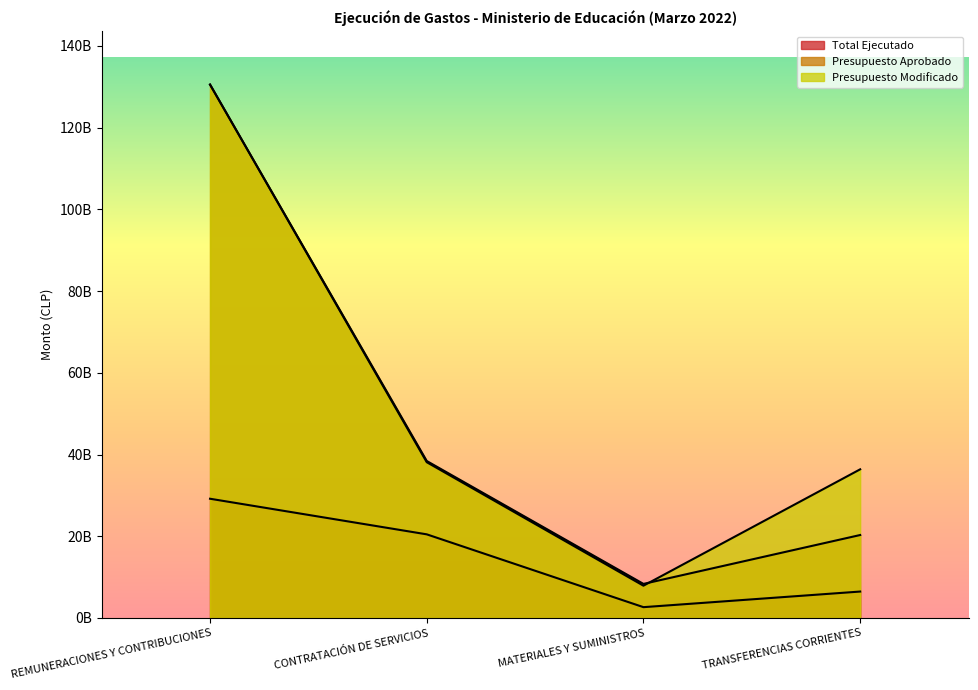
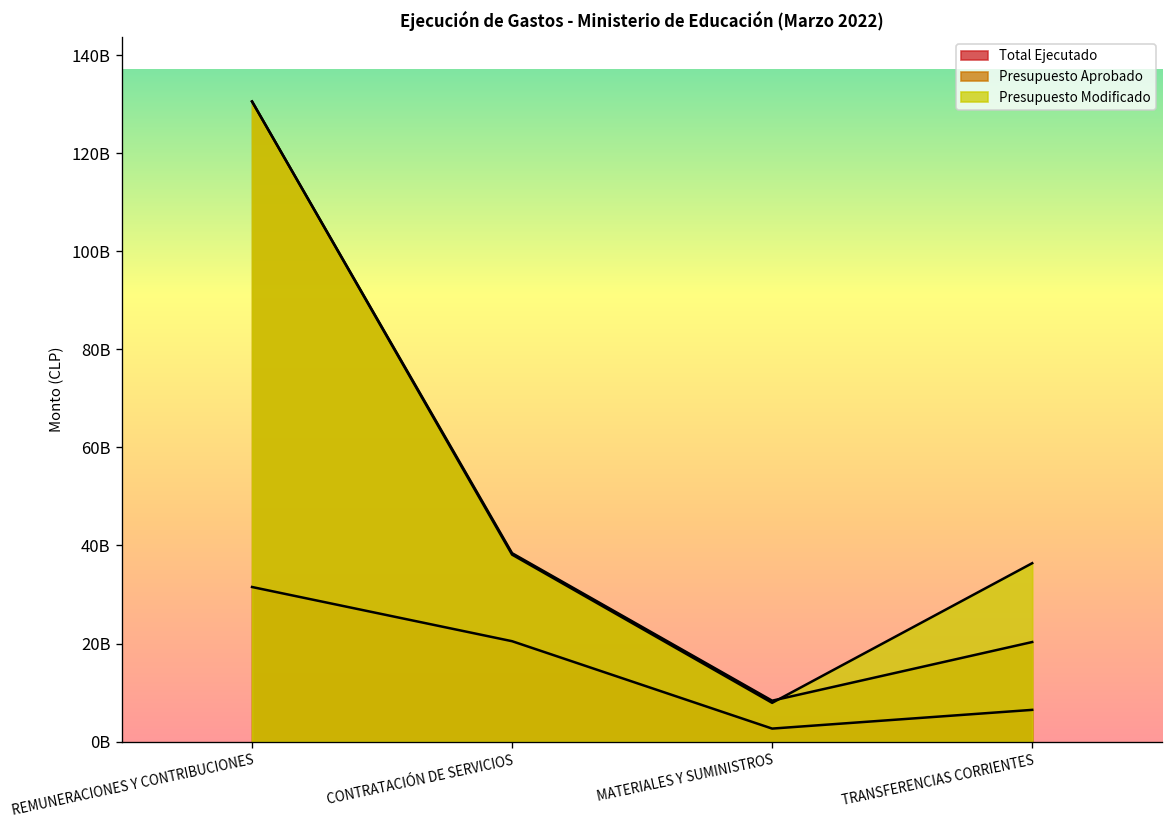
Total Ejecutado, REMUNERACIONES Y CONTRIBUCIONES: 29000000000 -> 32000000000
